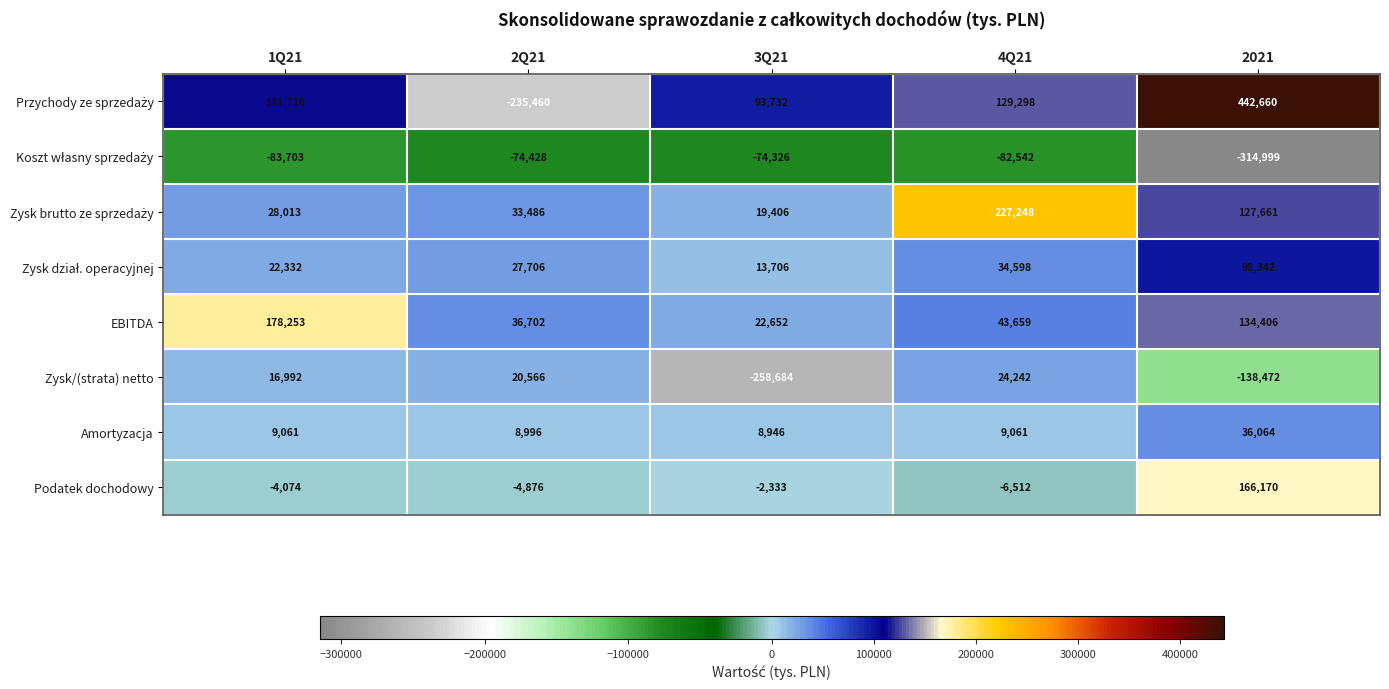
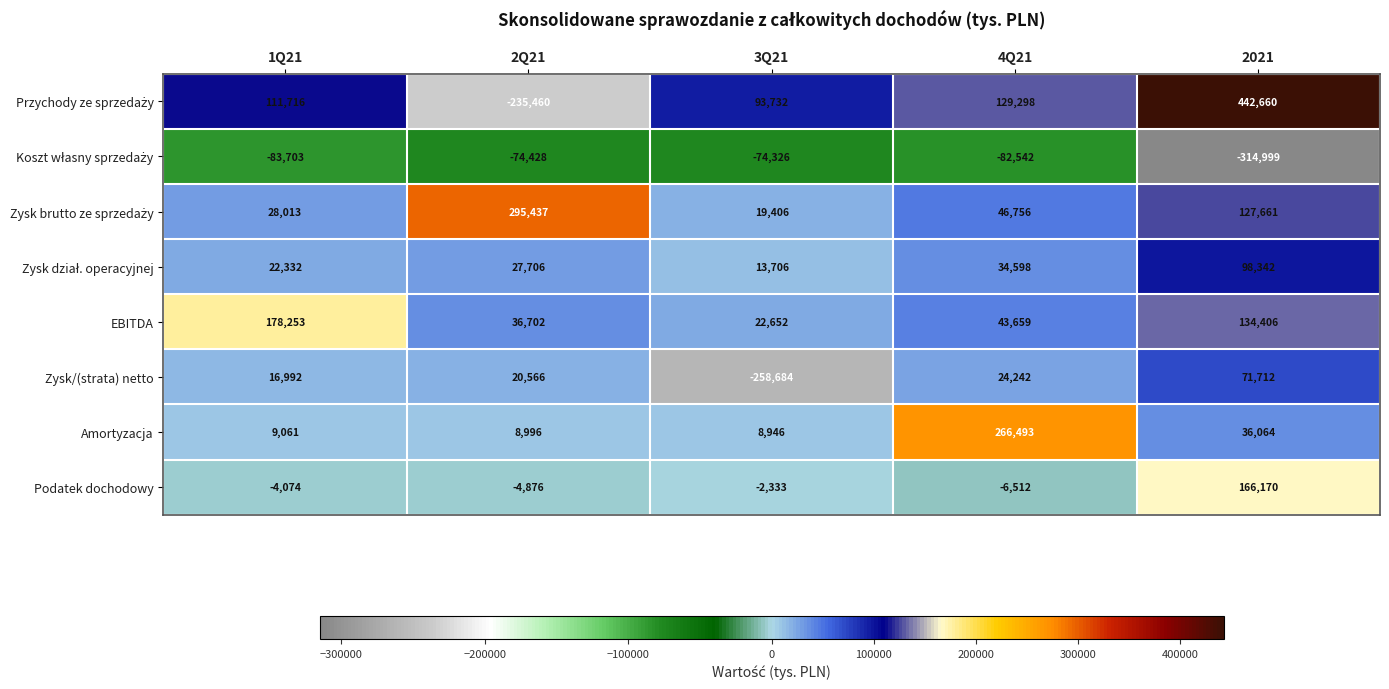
Zysk brutto ze sprzedaży, 2Q21: 33,486 -> 295,437
Zysk brutto ze sprzedaży, 4Q21: 227,248 -> 46,756
Zysk/(strata) netto, 2021: -138,472 -> 71,712
Amortyzacja, 4Q21: 9,061 -> 266,493
